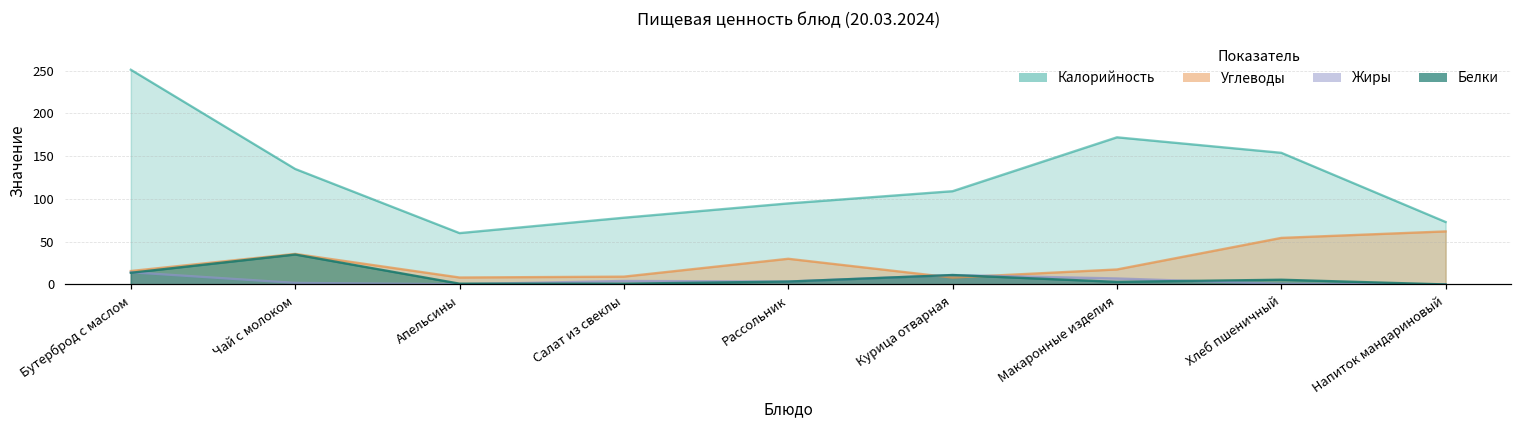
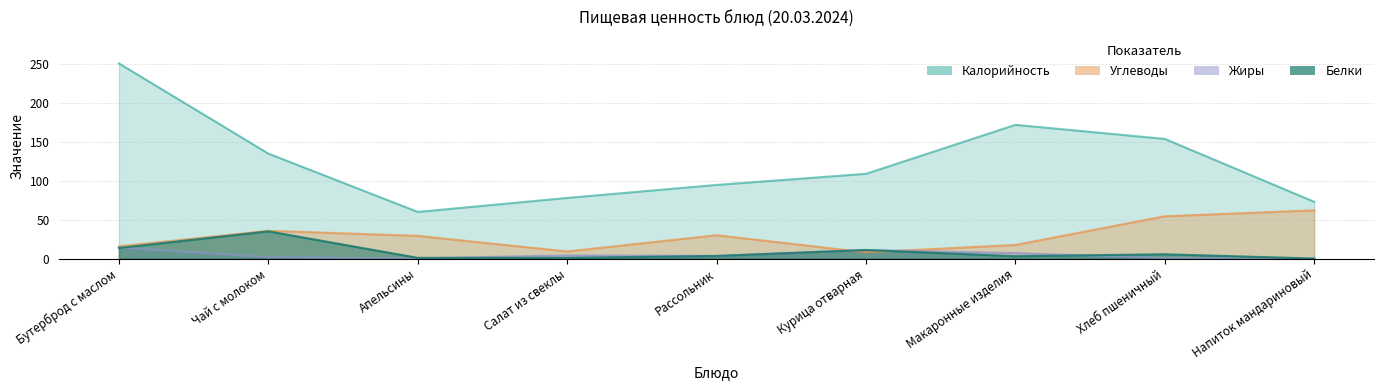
Углеводы, Апельсины: 10 -> 30
